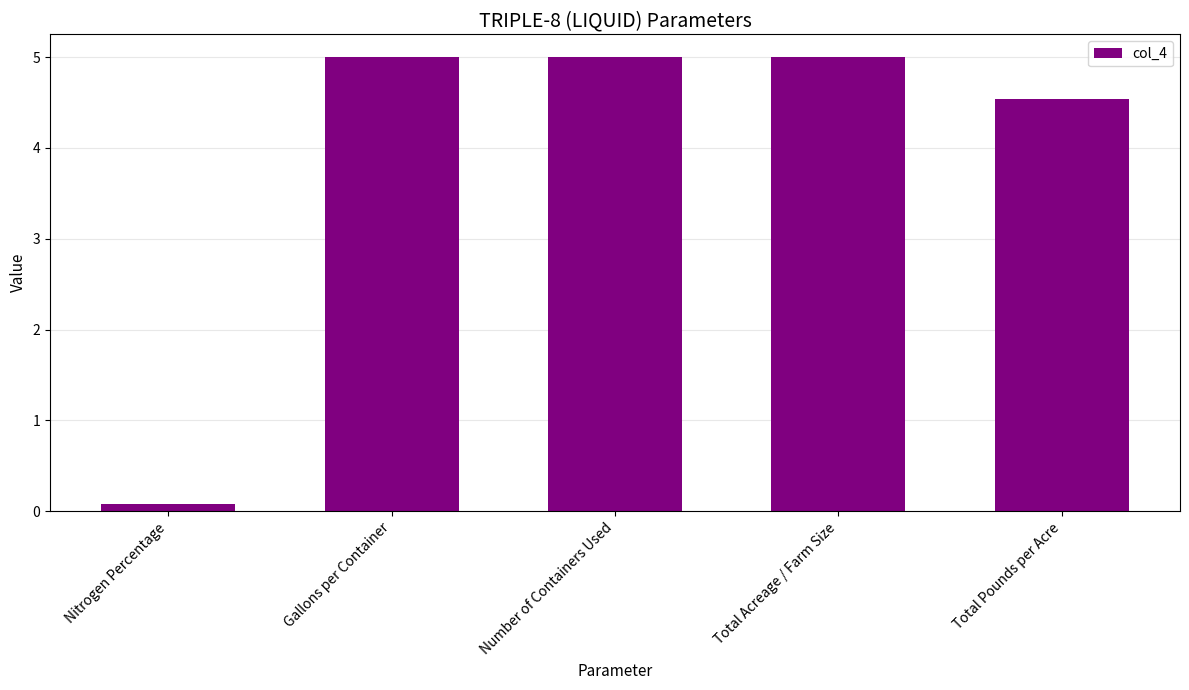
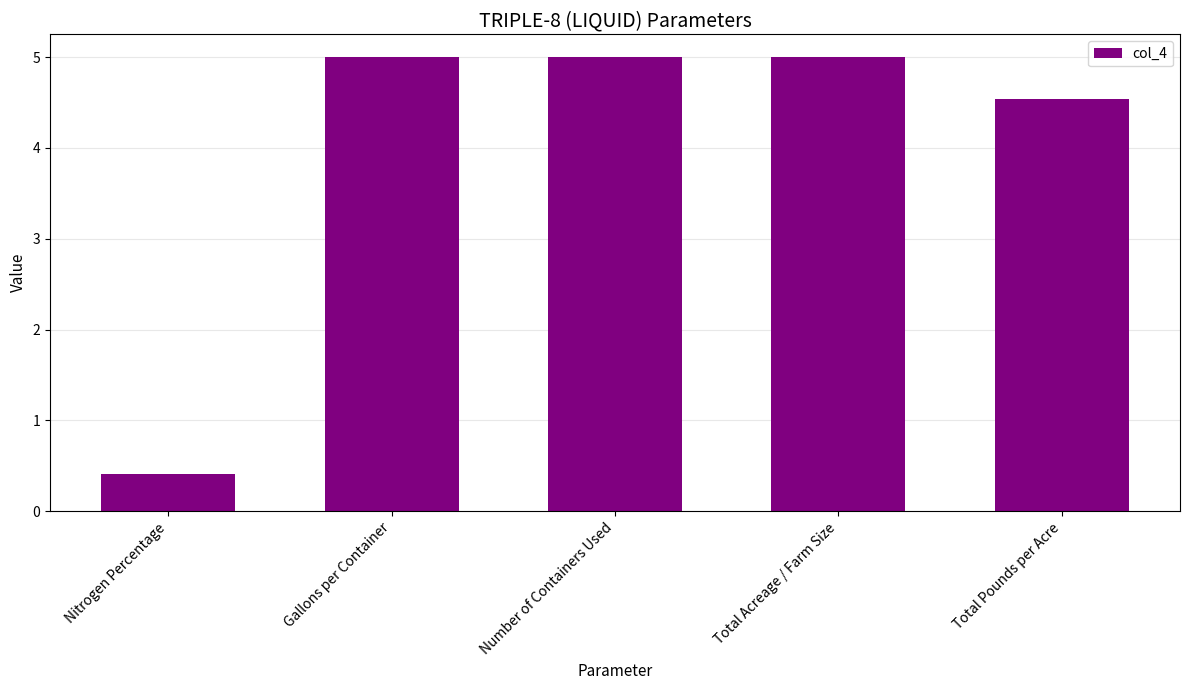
Nitrogen Percentage: 0.1 -> 0.4
